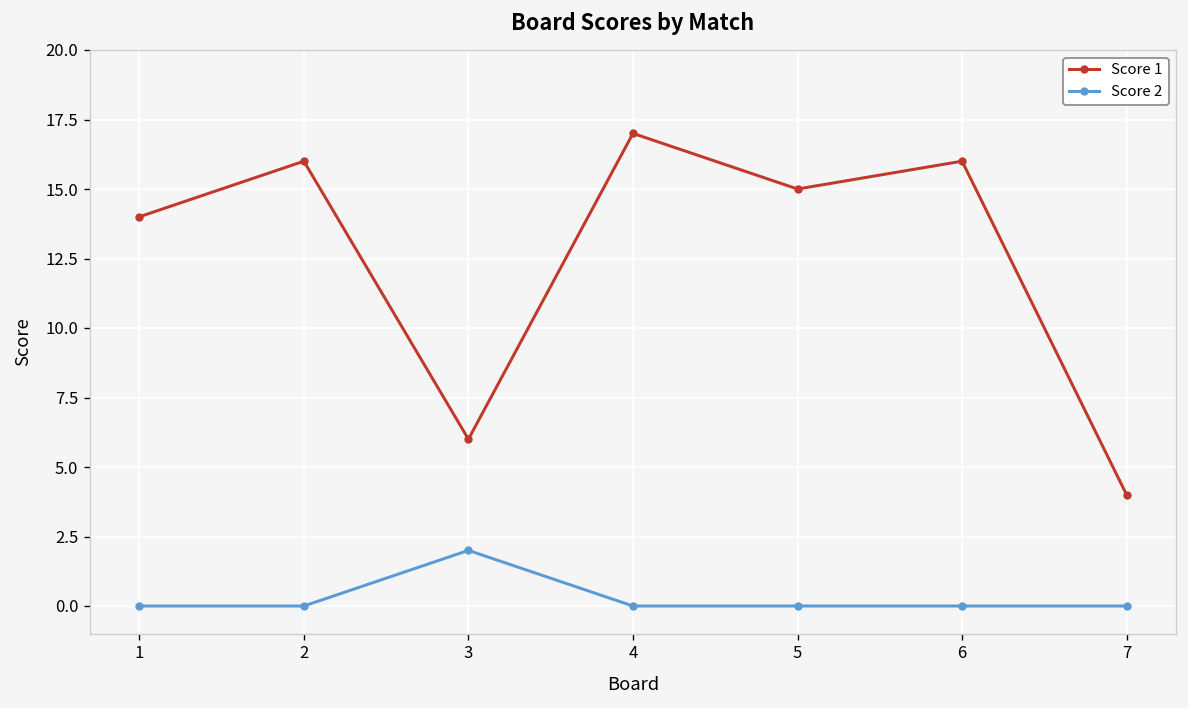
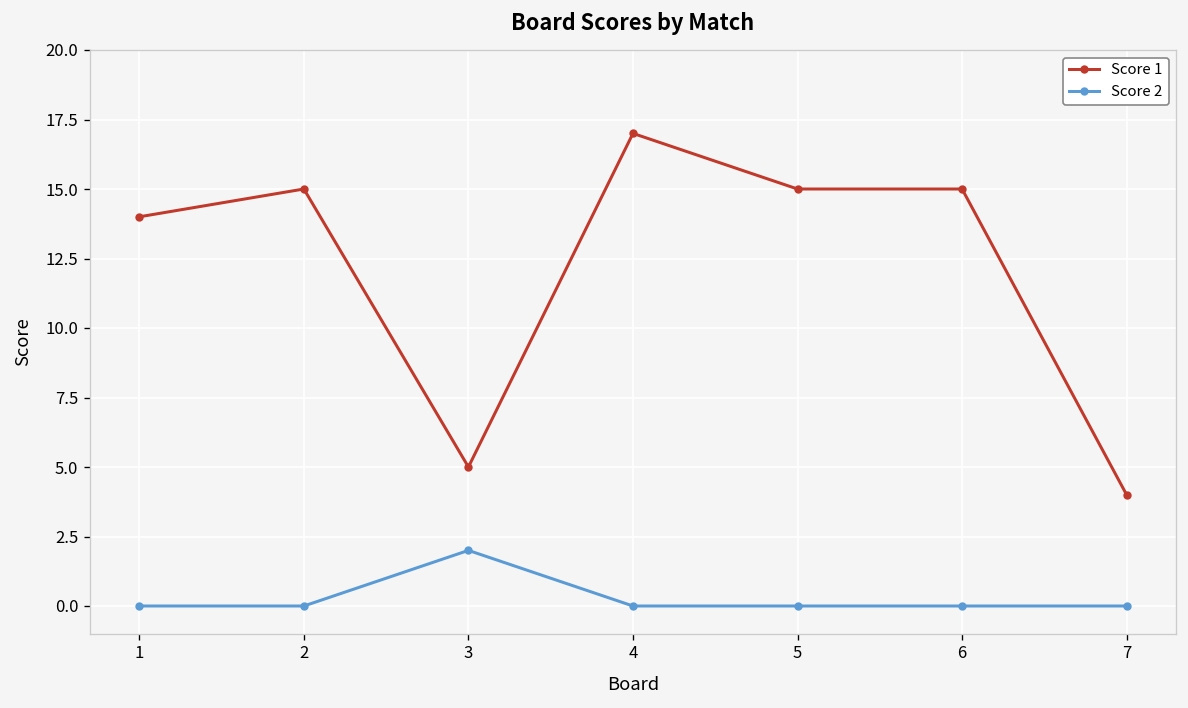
Score 1, 2: 16 -> 15
Score 1, 3: 6 -> 5
Score 1, 6: 16 -> 15
